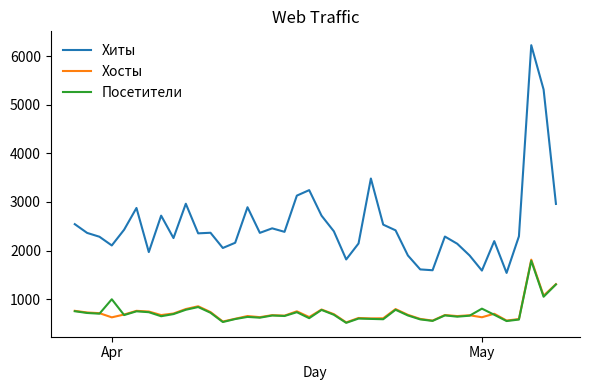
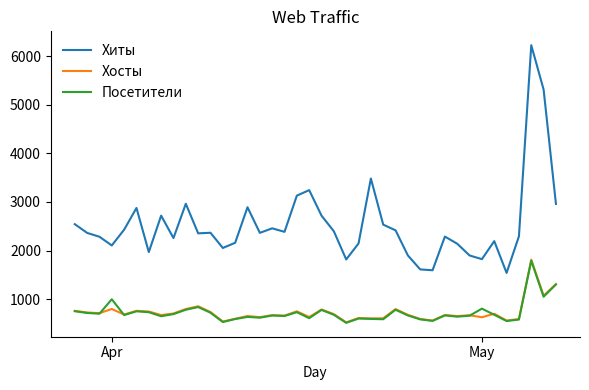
Хосты, Apr: 600 -> 800
Хиты, May: 1600 -> 1800
